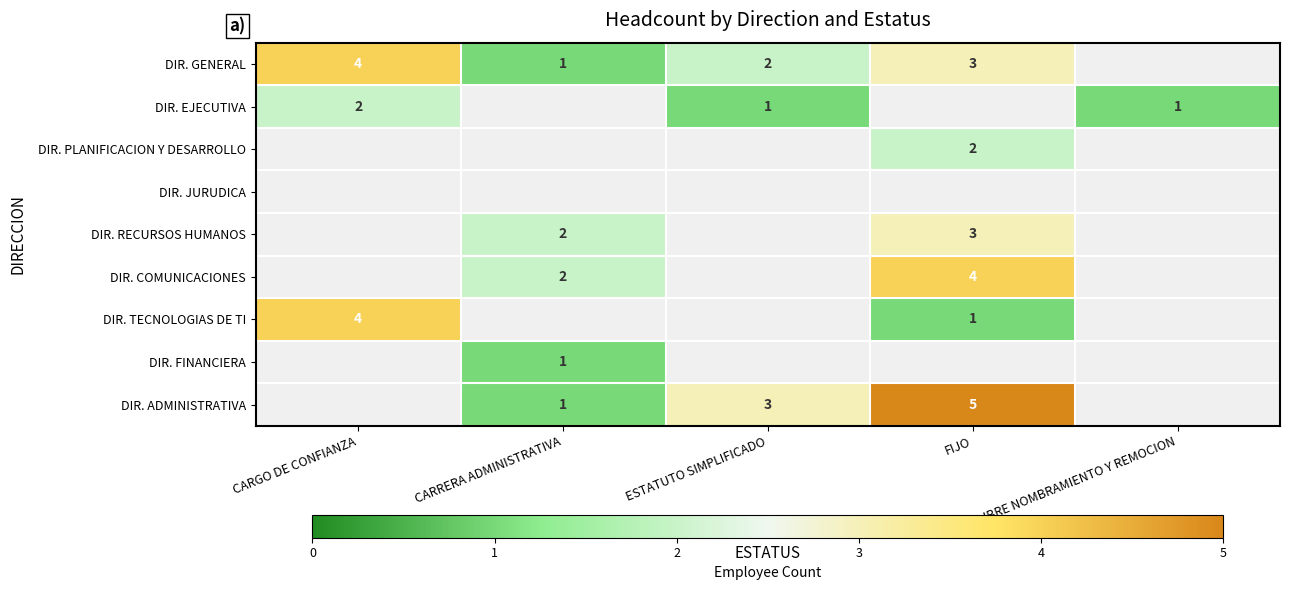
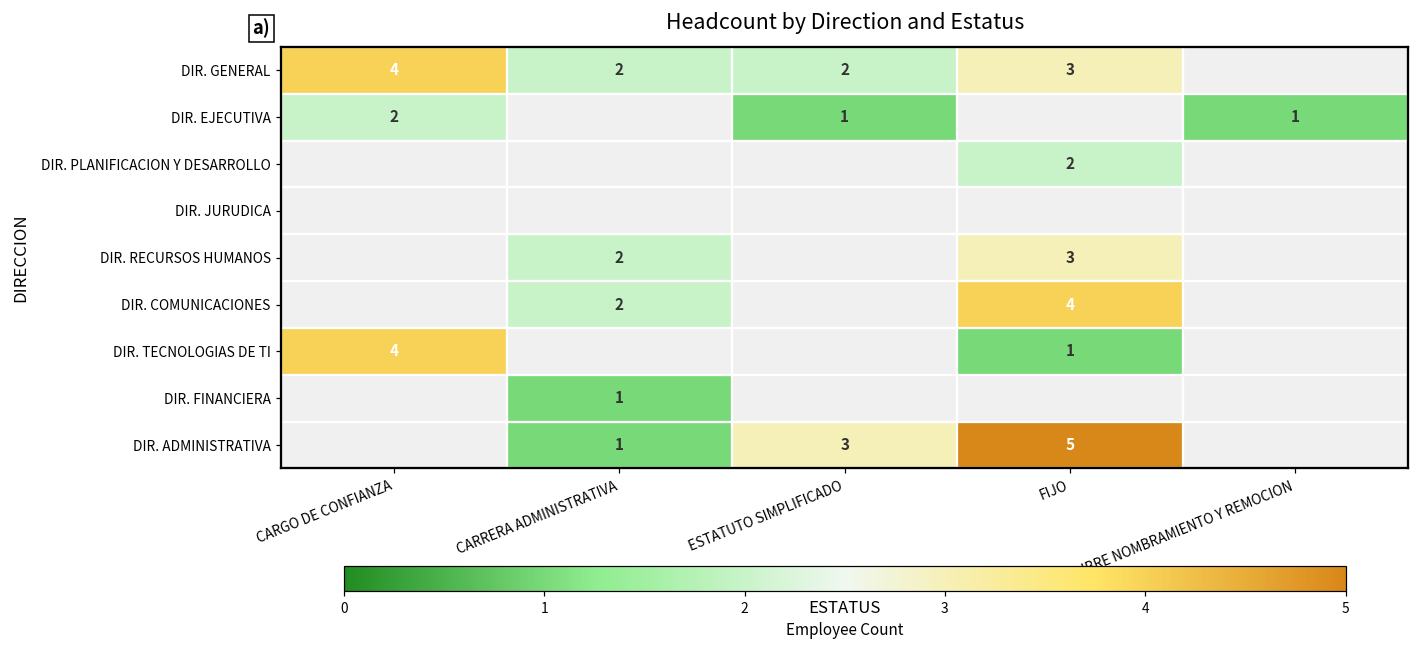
DIR. GENERAL, CARRERA ADMINISTRATIVA: 1 -> 2
